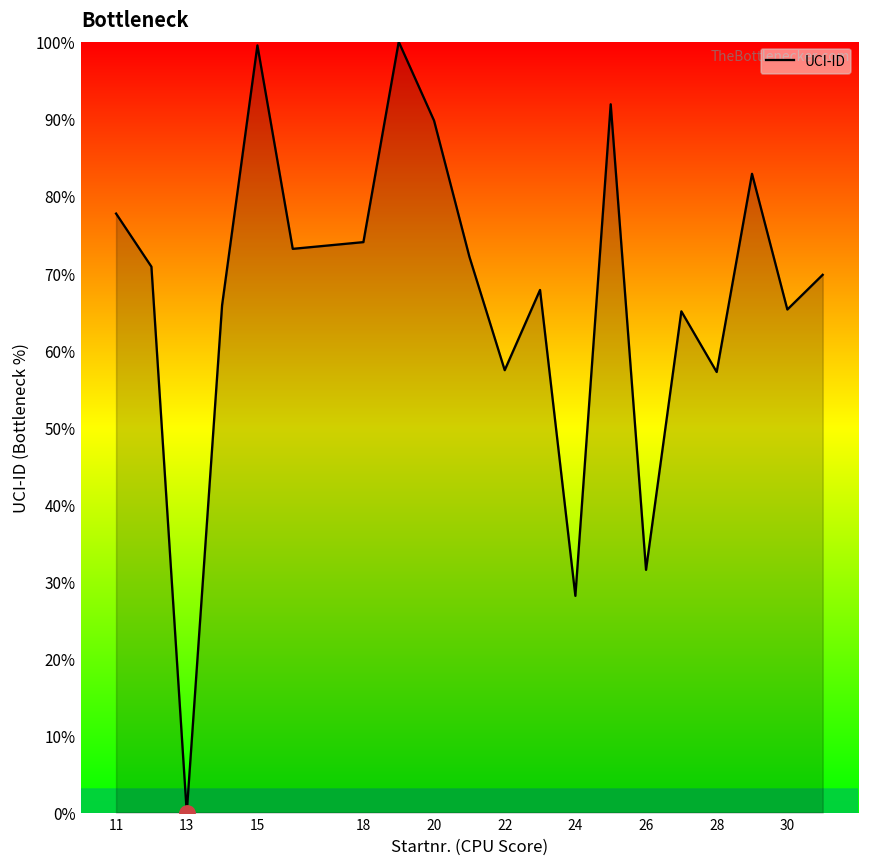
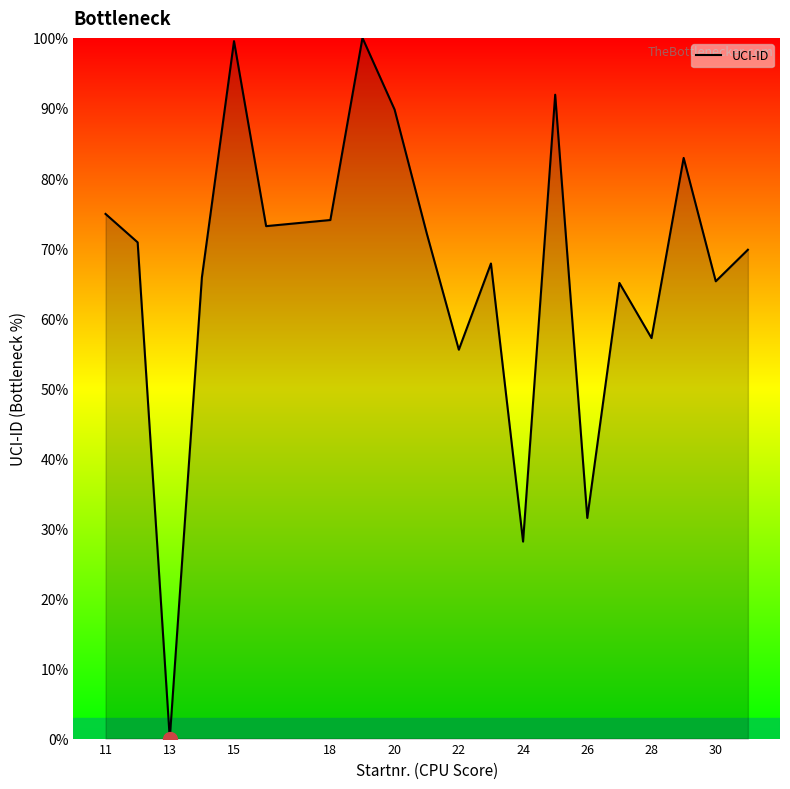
UCI-ID, 11: 78% -> 75%
UCI-ID, 22: 57% -> 56%
